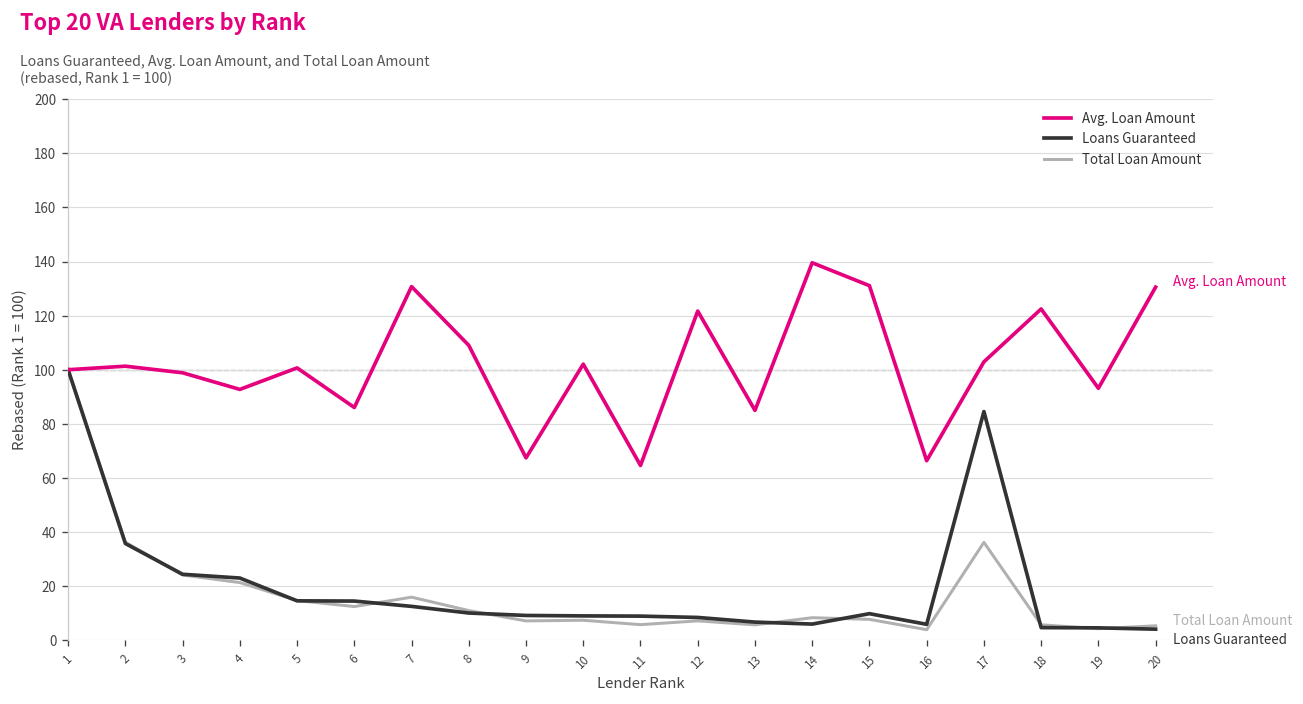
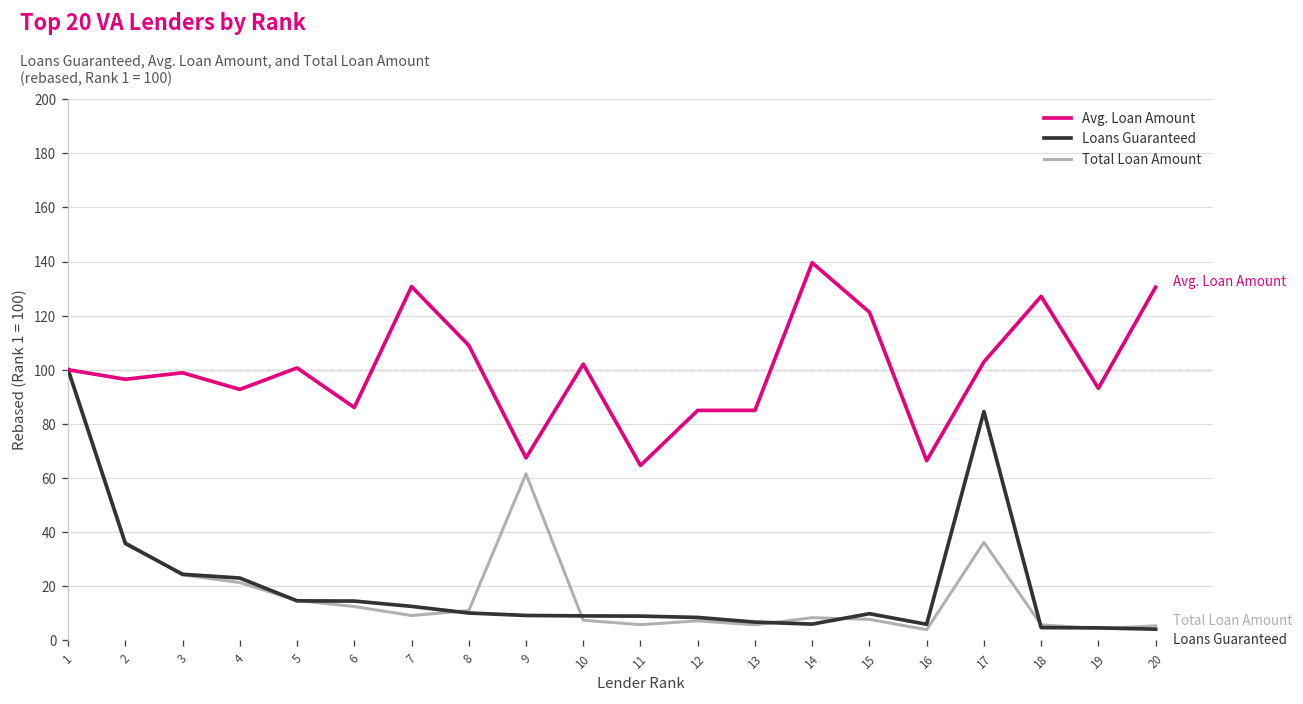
Avg. Loan Amount, 2: 101 -> 96
Total Loan Amount, 7: 16 -> 9
Total Loan Amount, 9: 7 -> 61
Avg. Loan Amount, 12: 122 -> 85
Avg. Loan Amount, 15: 131 -> 121
Avg. Loan Amount, 18: 122 -> 127
